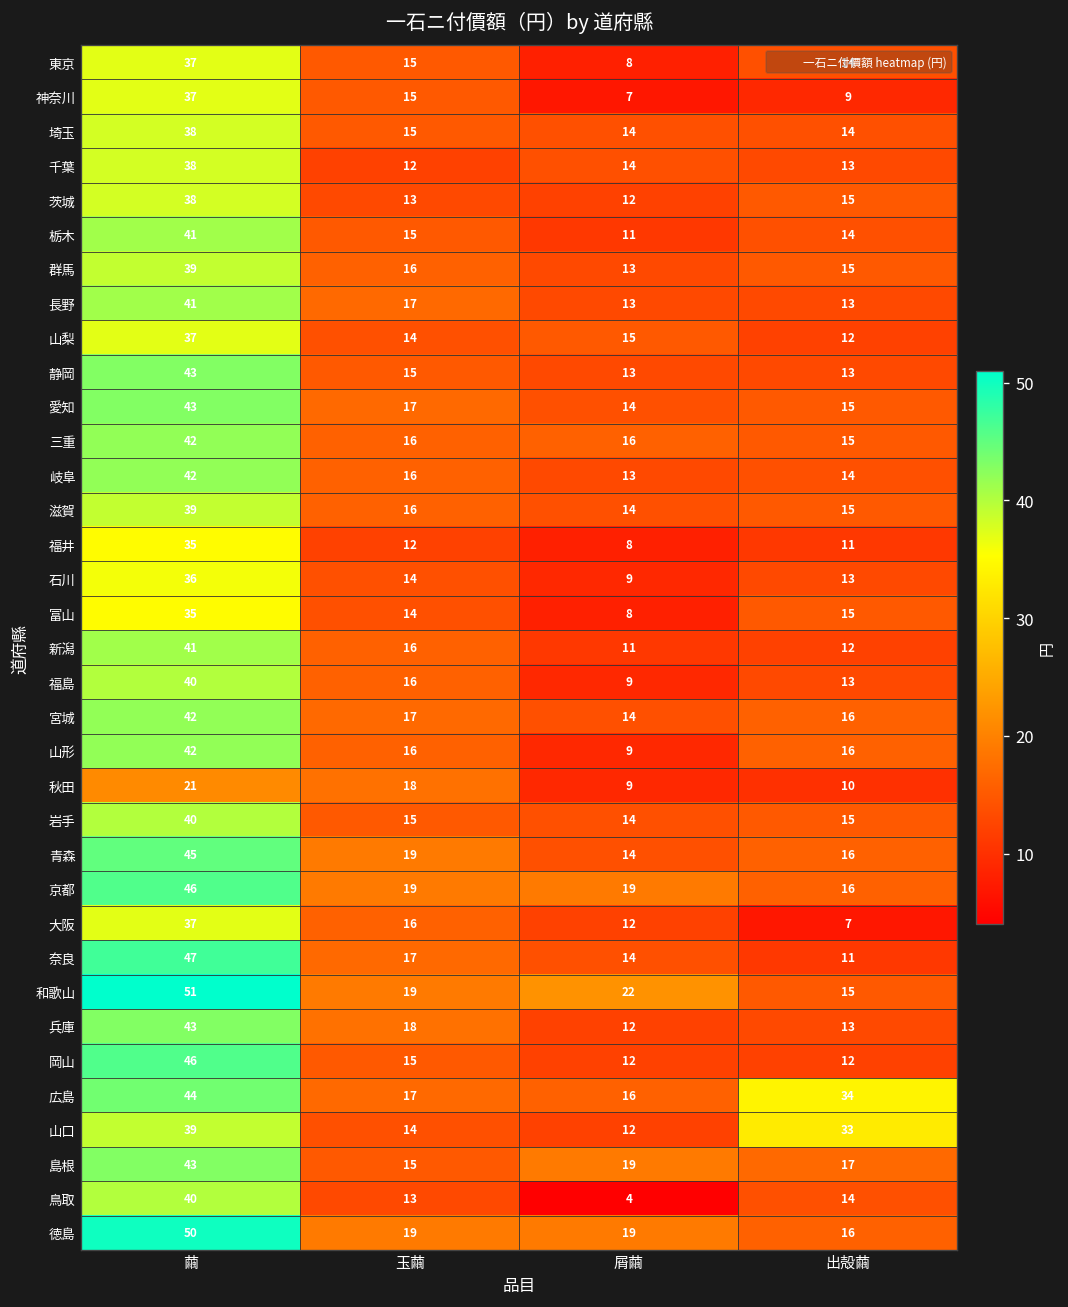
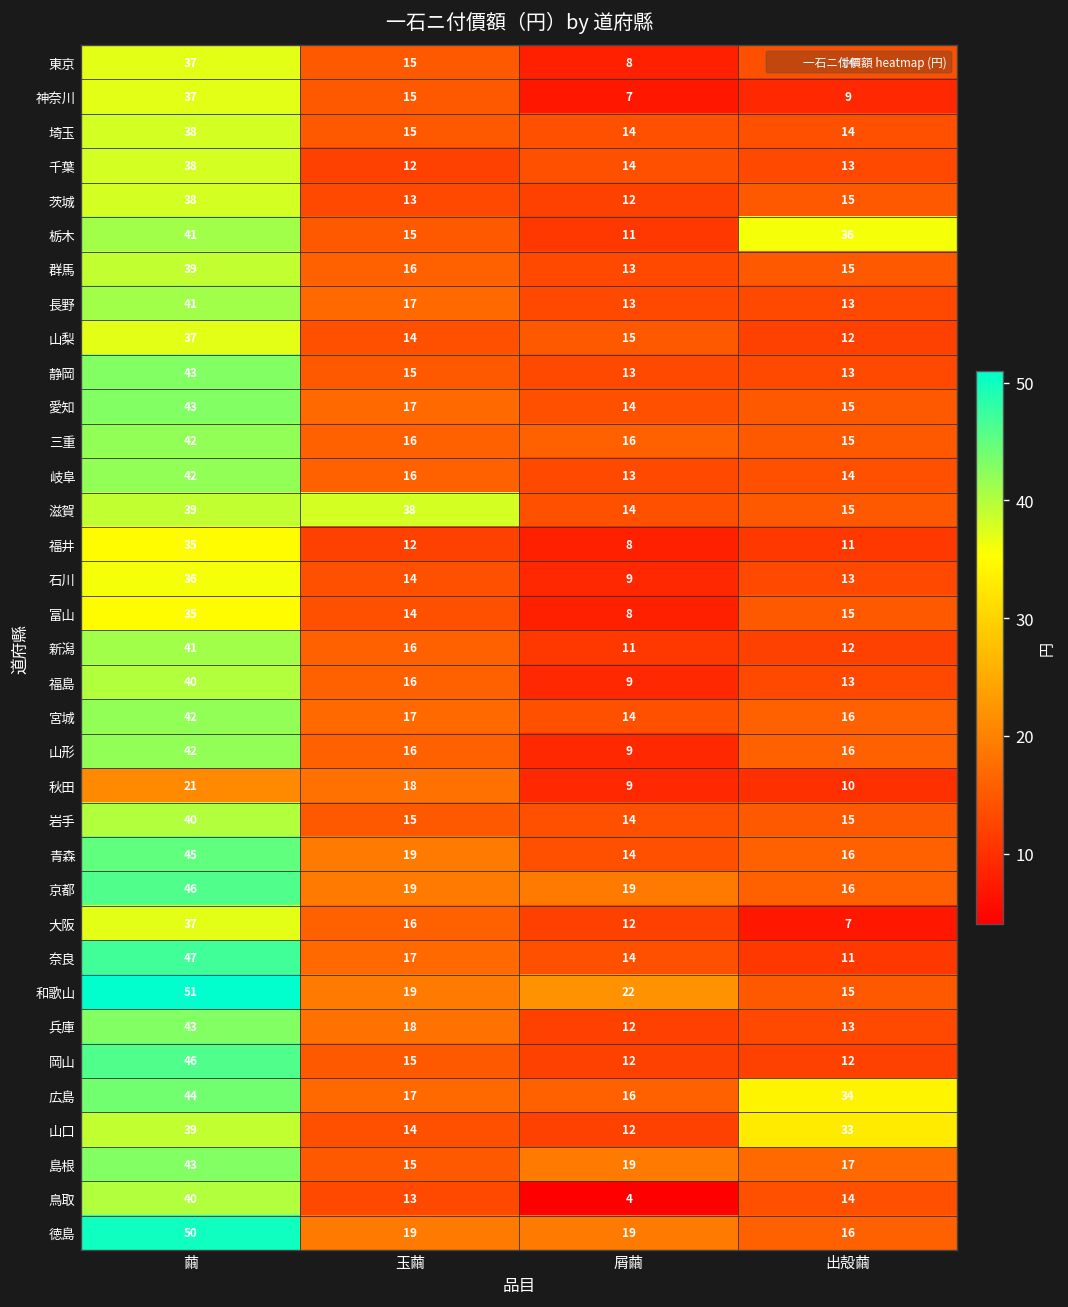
栃木, 出殻繭: 14 -> 36
滋賀, 玉繭: 16 -> 38
